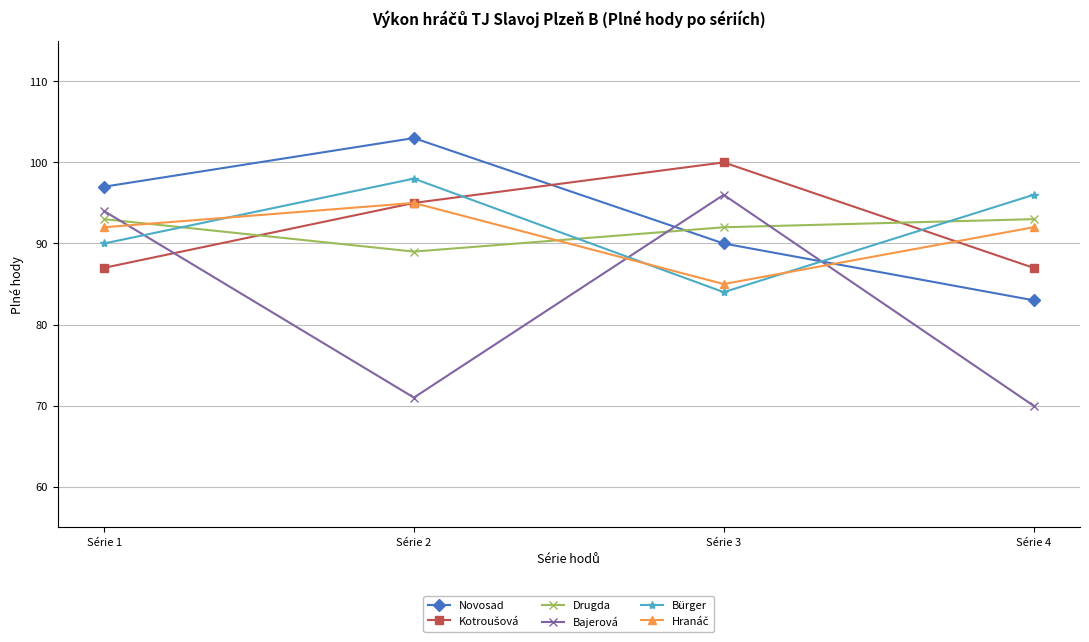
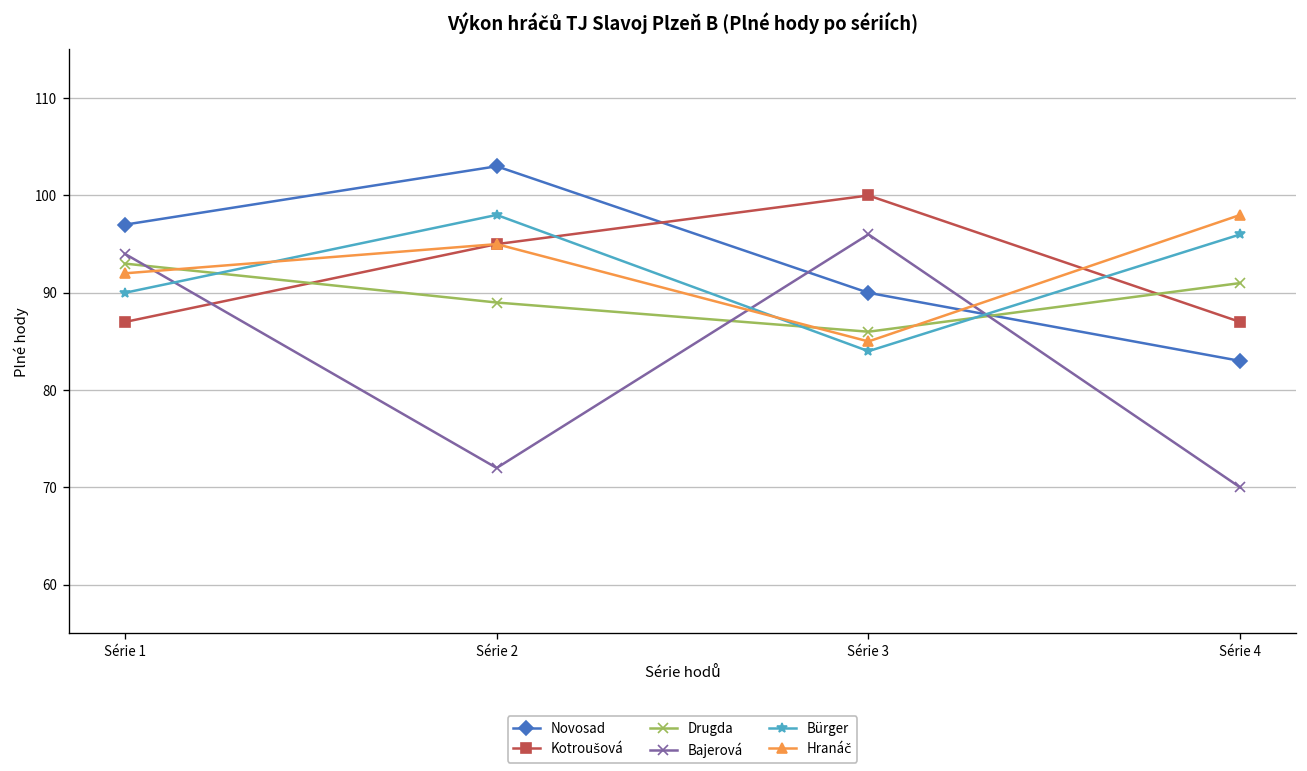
Bajerová, Série 2: 71 -> 72
Drugda, Série 3: 92 -> 86
Drugda, Série 4: 93 -> 91
Hranáč, Série 4: 92 -> 98
